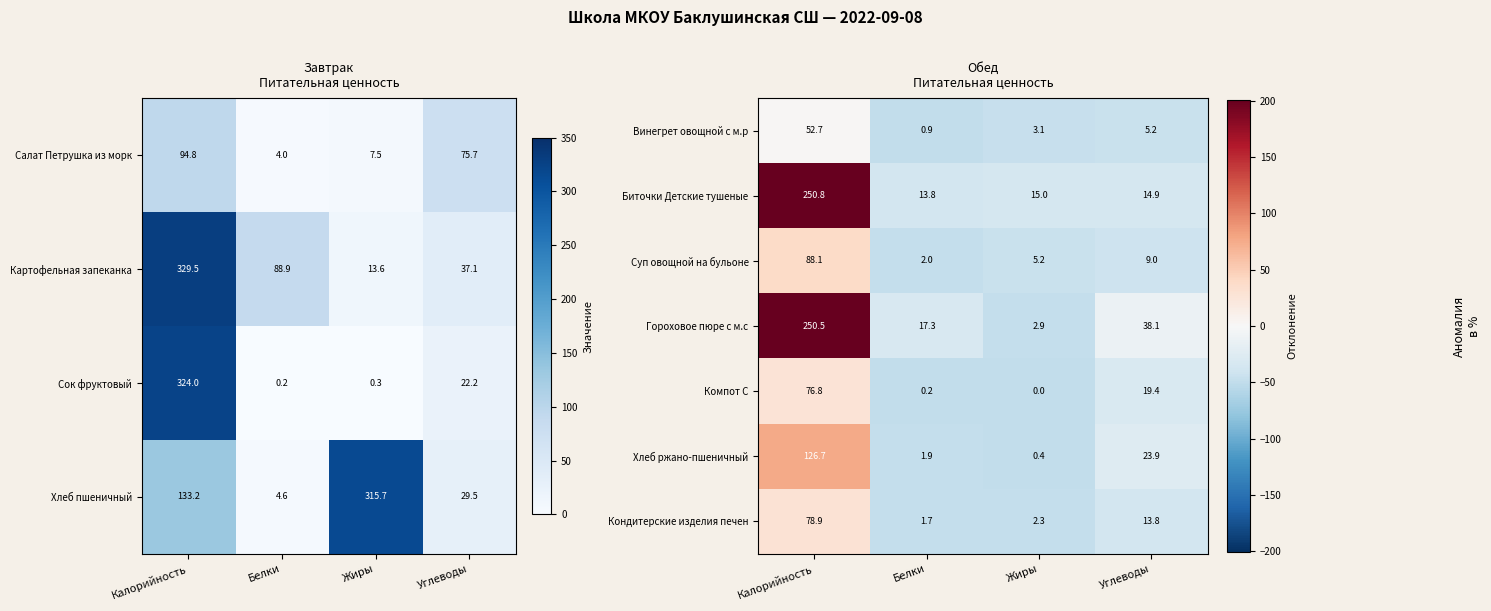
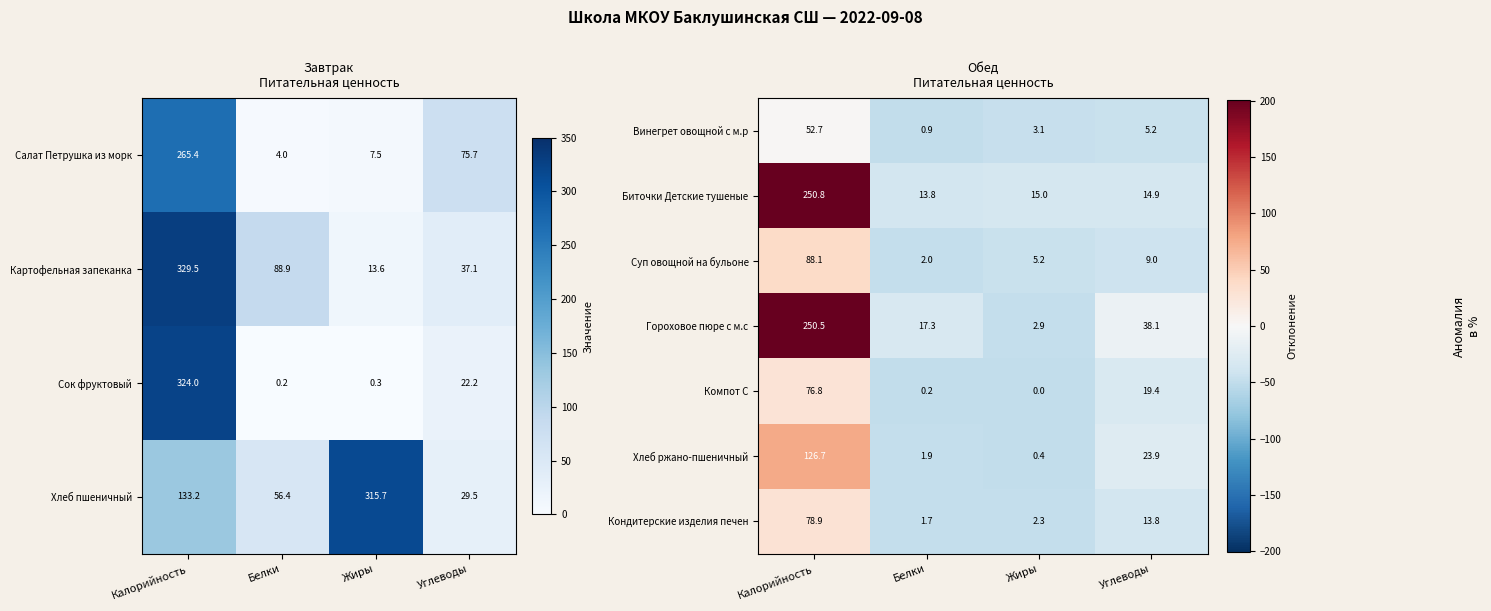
Завтрак Питательная ценность, Салат Петрушка из морк, Калорийность: 94.8 -> 265.4
Завтрак Питательная ценность, Хлеб пшеничный, Белки: 4.6 -> 56.4
